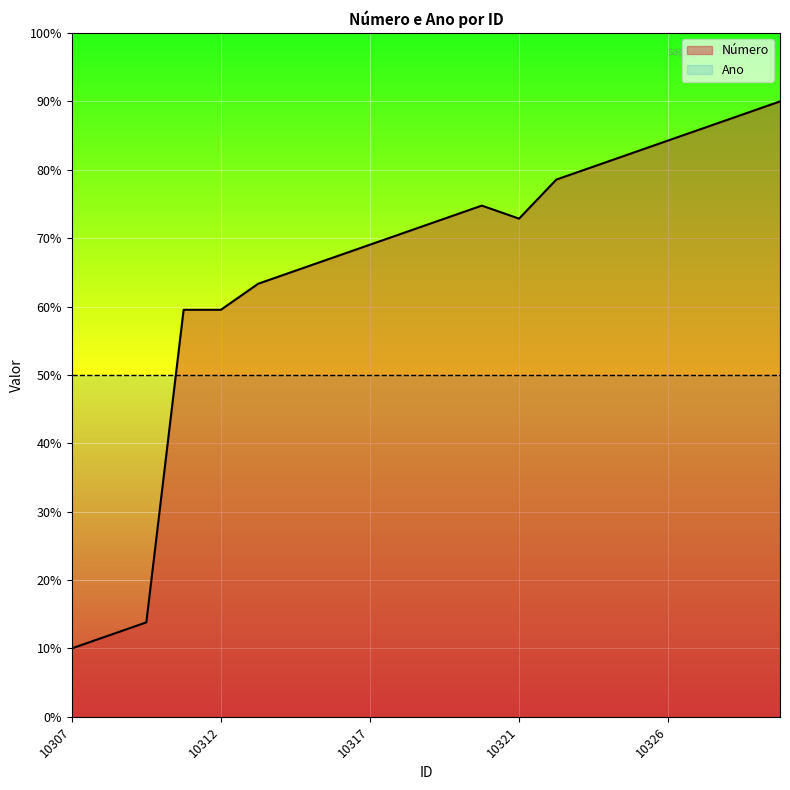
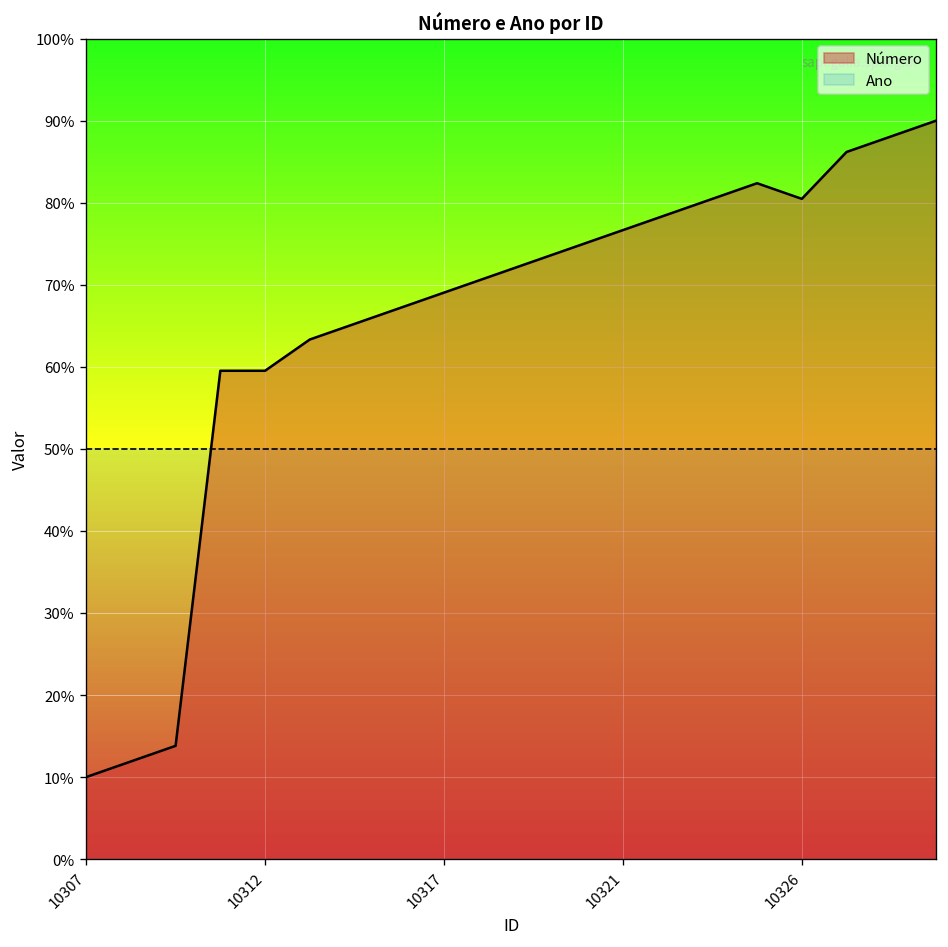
Número, 10321: 73% -> 77%
Número, 10326: 84% -> 80%
